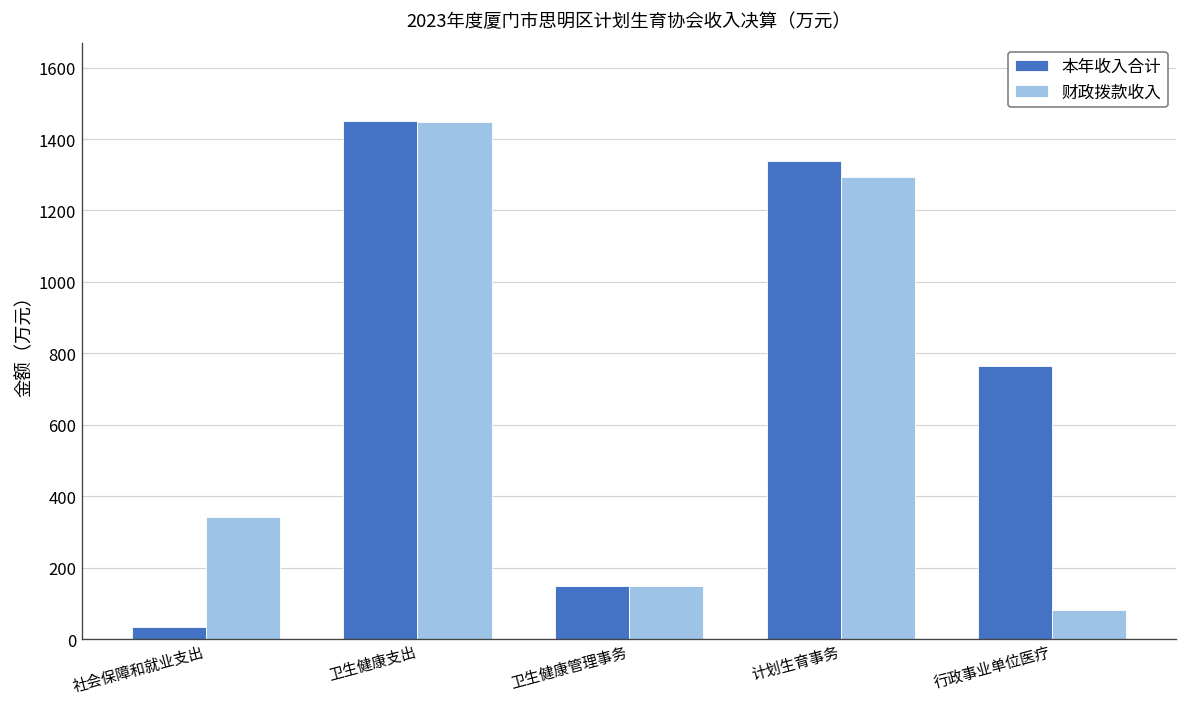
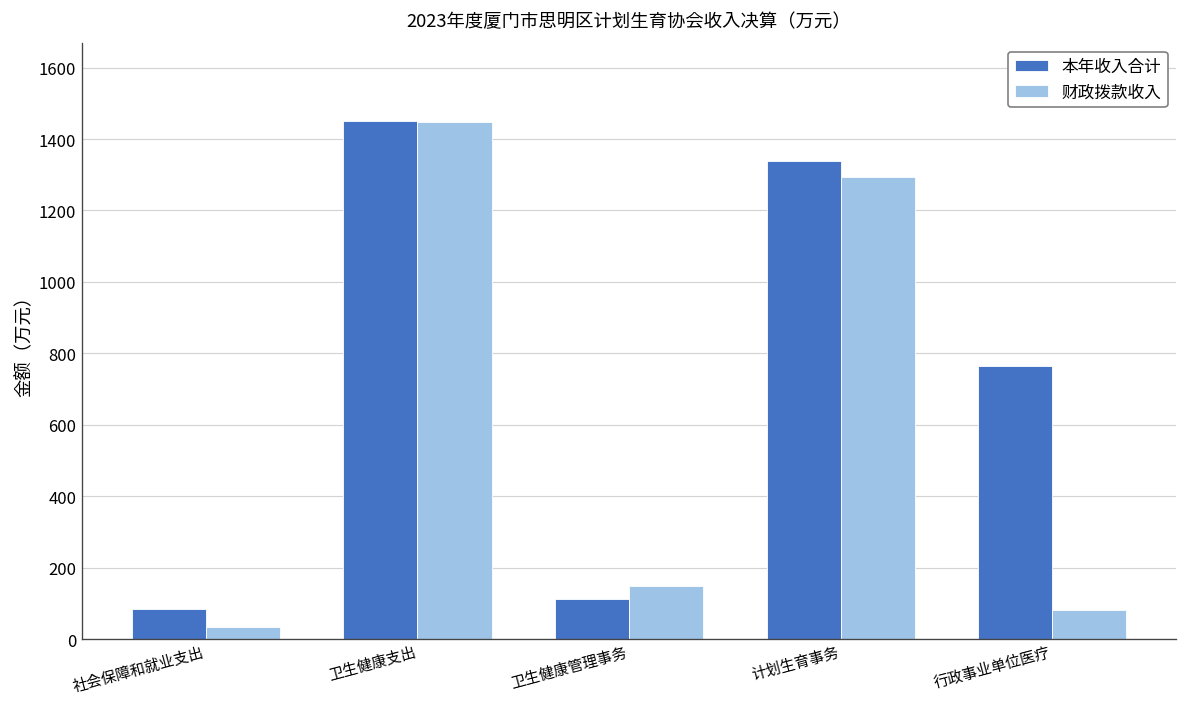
本年收入合计, 社会保障和就业支出: 40 -> 80
财政拨款收入, 社会保障和就业支出: 340 -> 40
本年收入合计, 卫生健康管理事务: 150 -> 110
